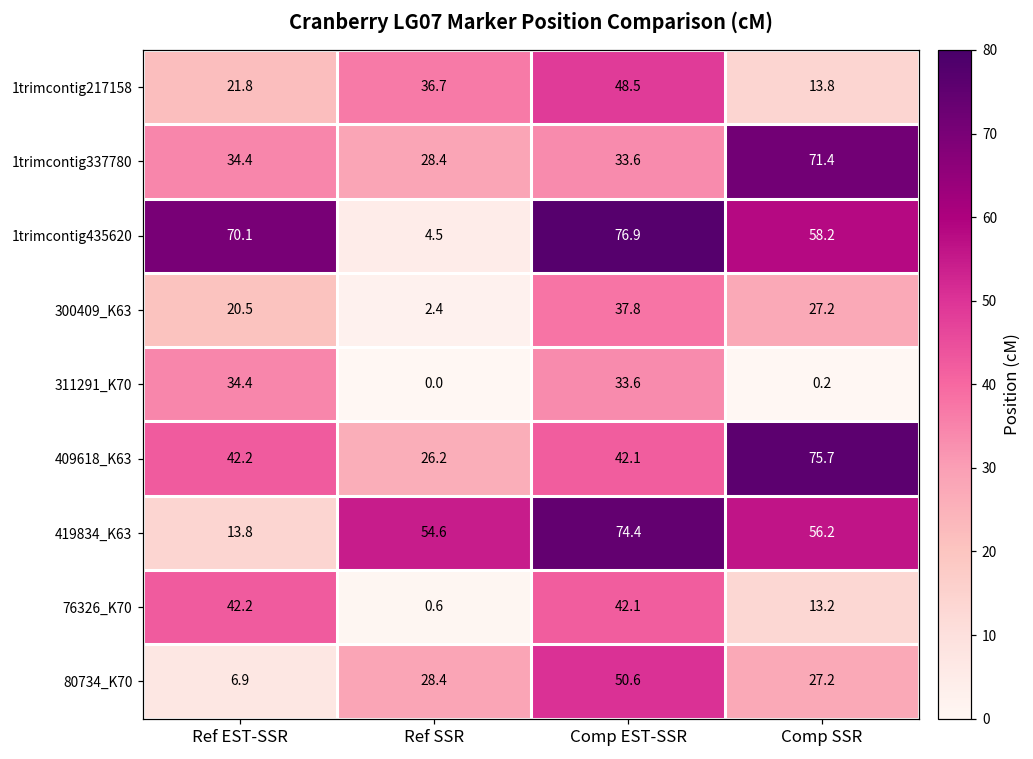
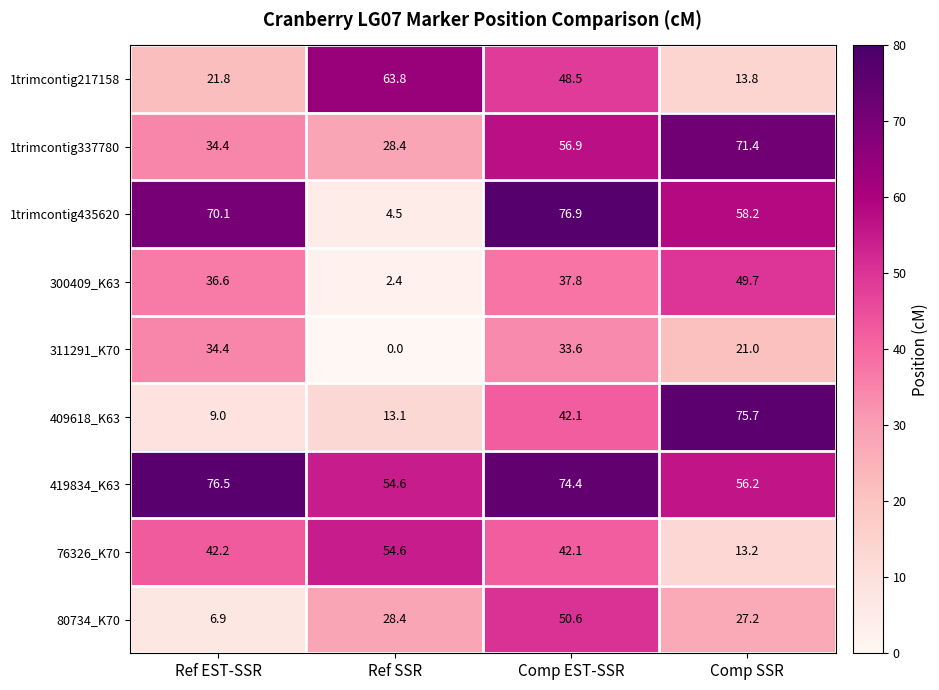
1trimcontig217158, Ref SSR: 36.7 -> 63.8
1trimcontig337780, Comp EST-SSR: 33.6 -> 56.9
300409_K63, Ref EST-SSR: 20.5 -> 36.6
300409_K63, Comp SSR: 27.2 -> 49.7
311291_K70, Comp SSR: 0.2 -> 21.0
409618_K63, Ref EST-SSR: 42.2 -> 9.0
409618_K63, Ref SSR: 26.2 -> 13.1
419834_K63, Ref EST-SSR: 13.8 -> 76.5
76326_K70, Ref SSR: 0.6 -> 54.6
